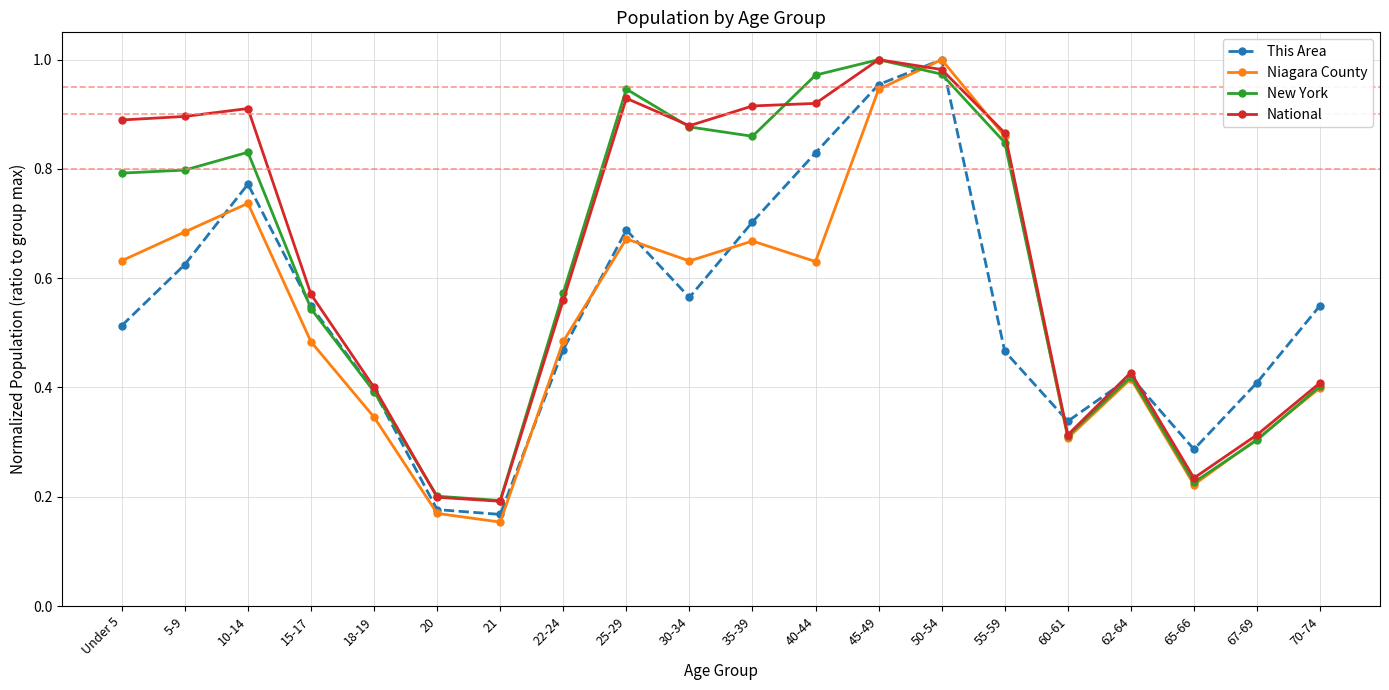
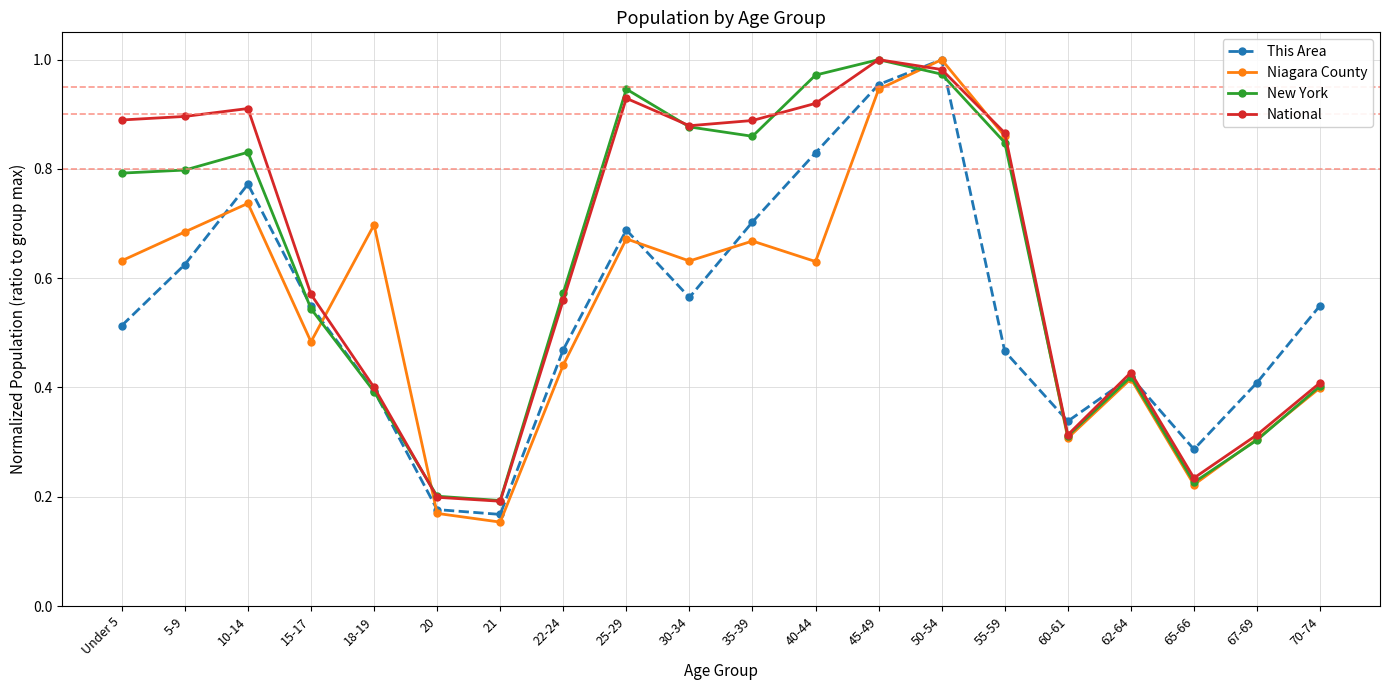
Niagara County, 18-19: 0.35 -> 0.70
Niagara County, 22-24: 0.48 -> 0.44
National, 35-39: 0.92 -> 0.89
